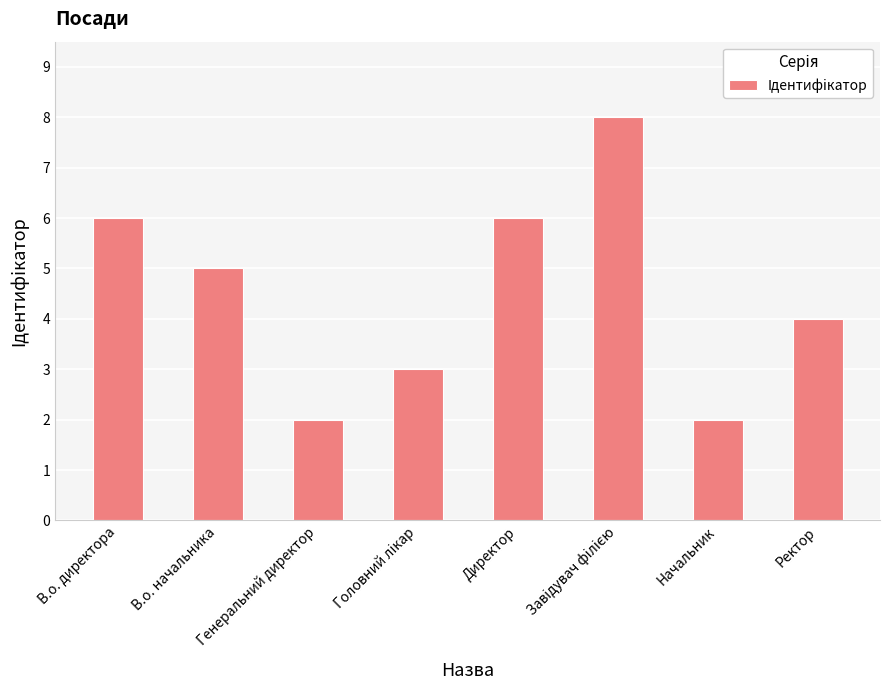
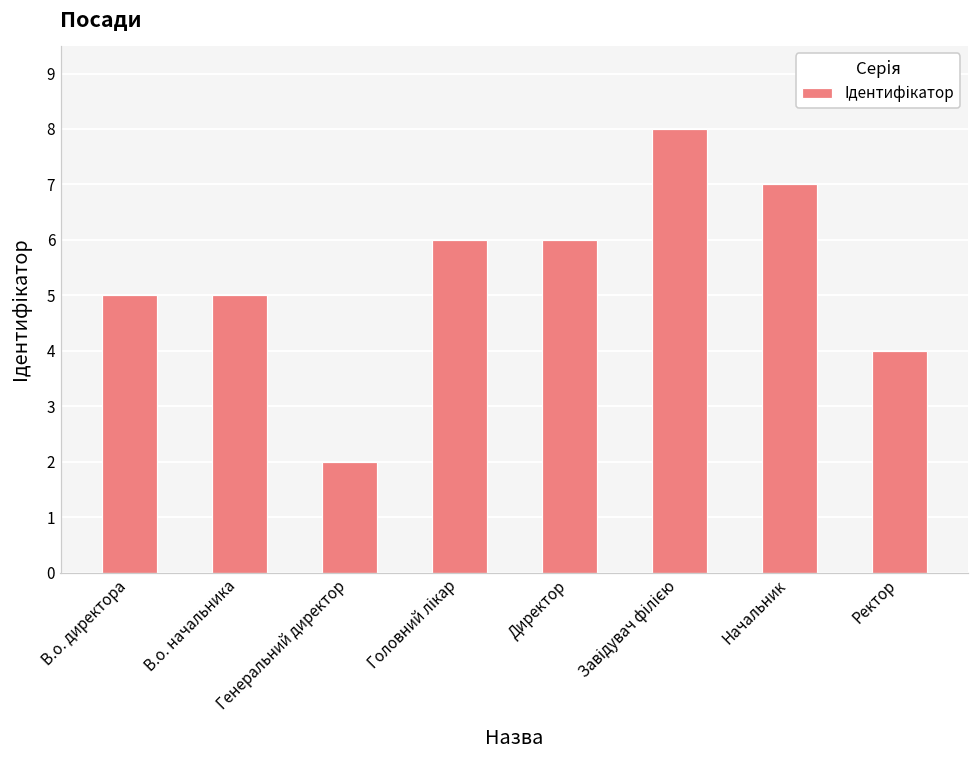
В.о. директора: 6 -> 5
Головний лікар: 3 -> 6
Начальник: 2 -> 7
